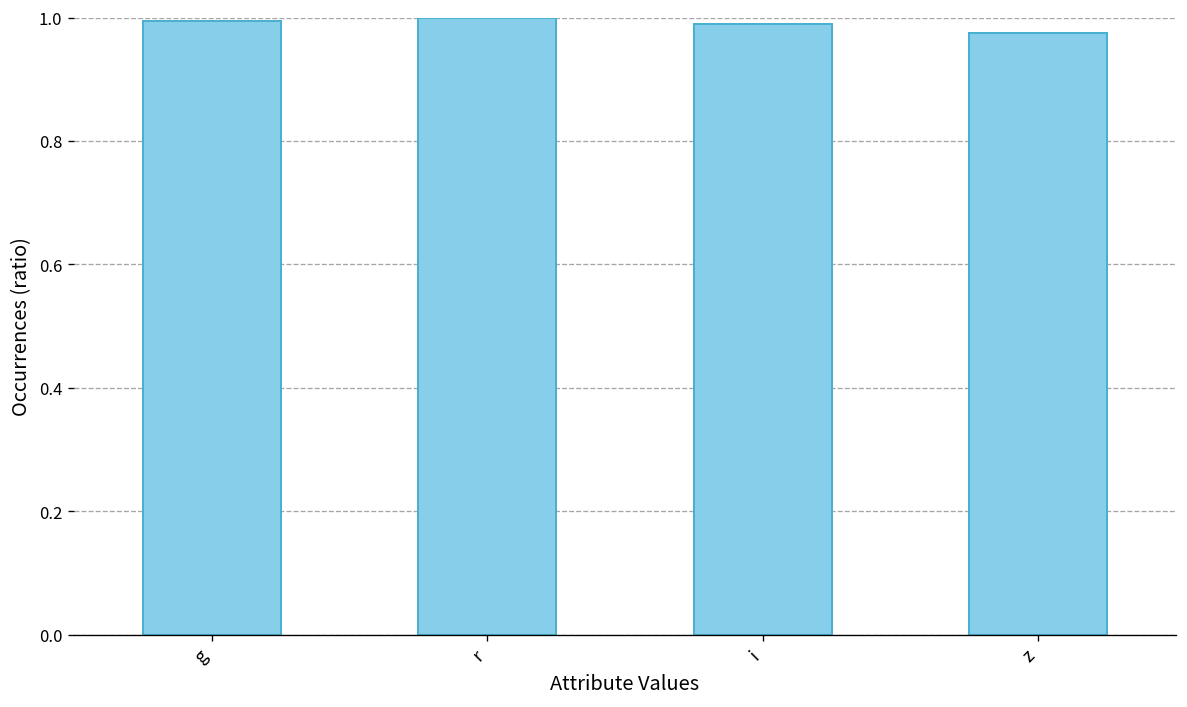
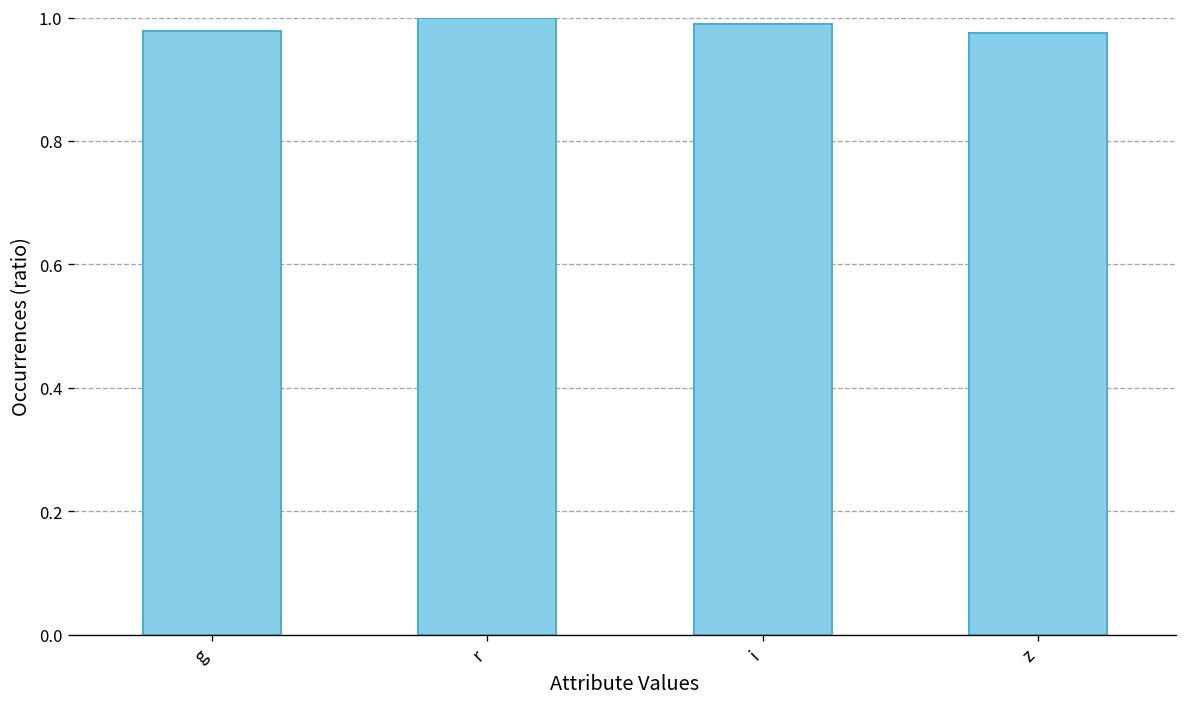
g: 0.99 -> 0.98
